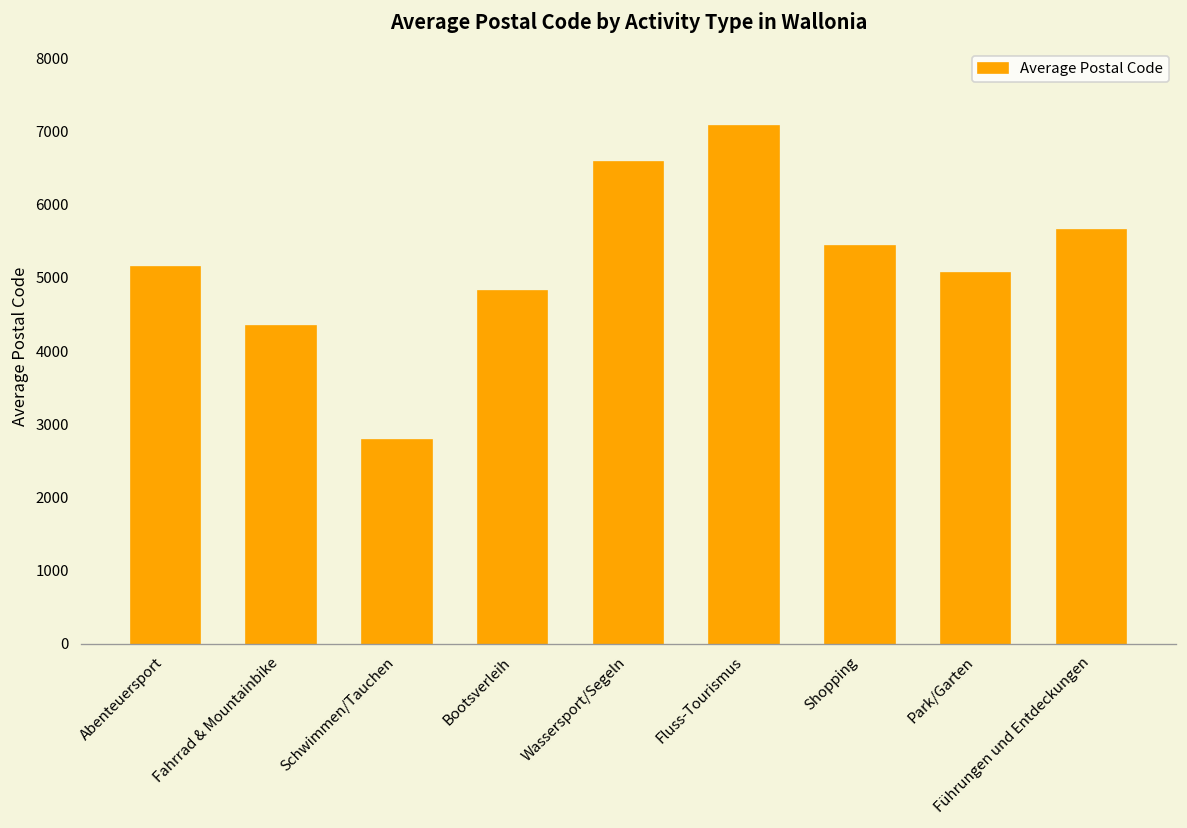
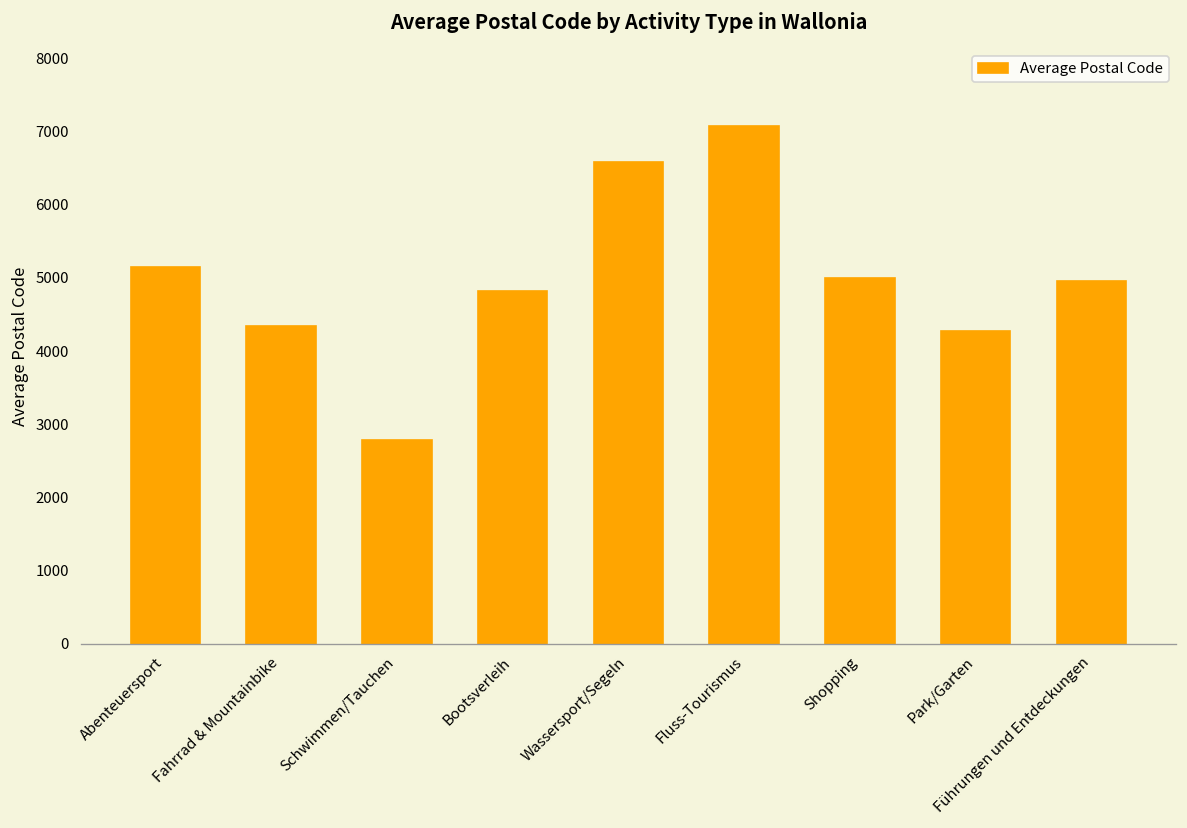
Shopping: 5400 -> 5000
Park/Garten: 5100 -> 4300
Führungen und Entdeckungen: 5700 -> 5000
